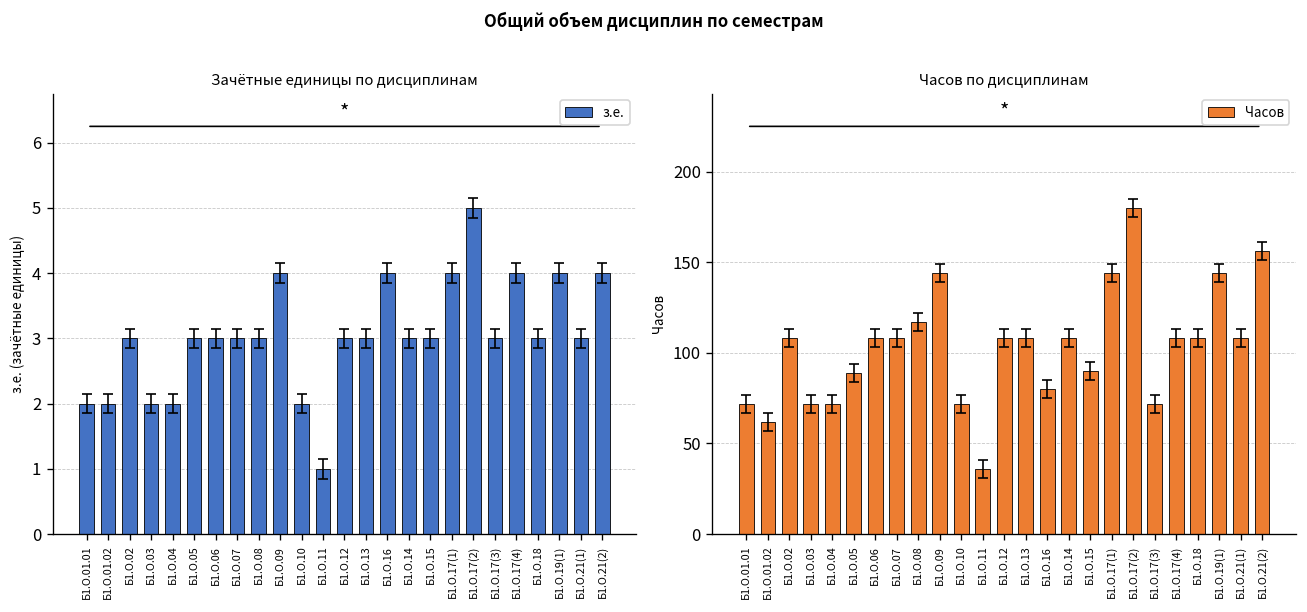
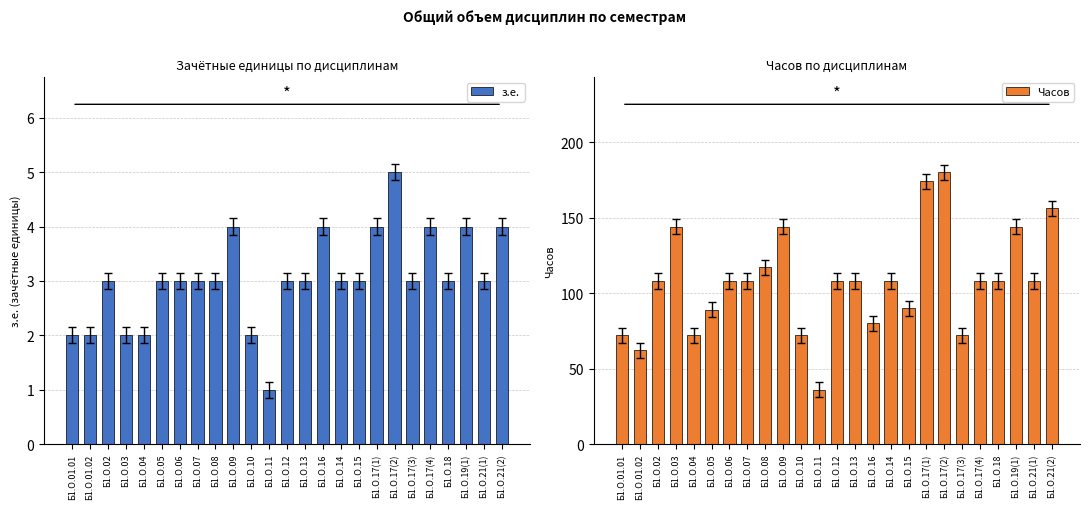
Часов по дисциплинам, Часов, Б1.О.03: 72 -> 144
Часов по дисциплинам, Часов, Б1.О.17(1): 144 -> 174
